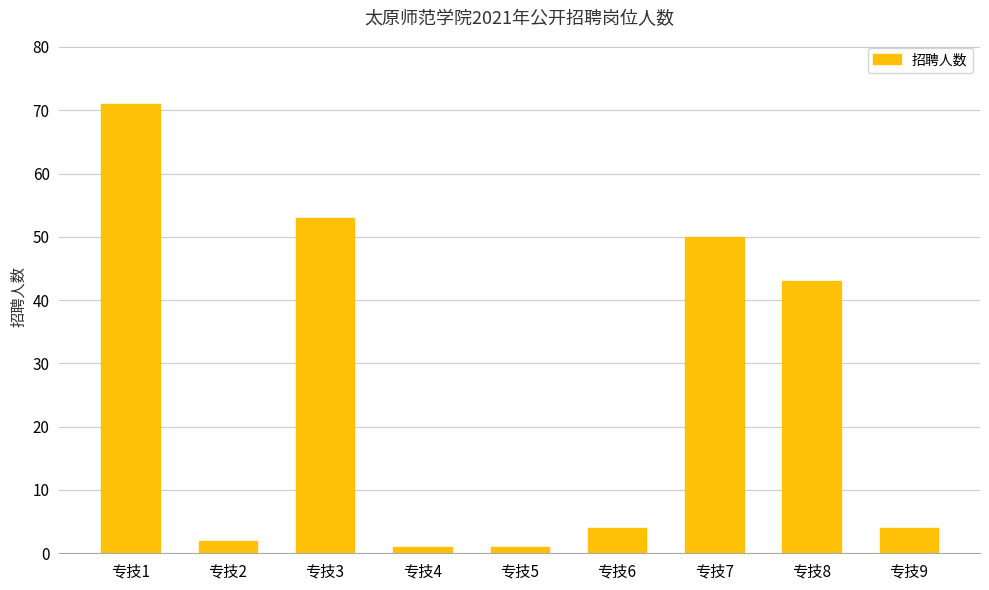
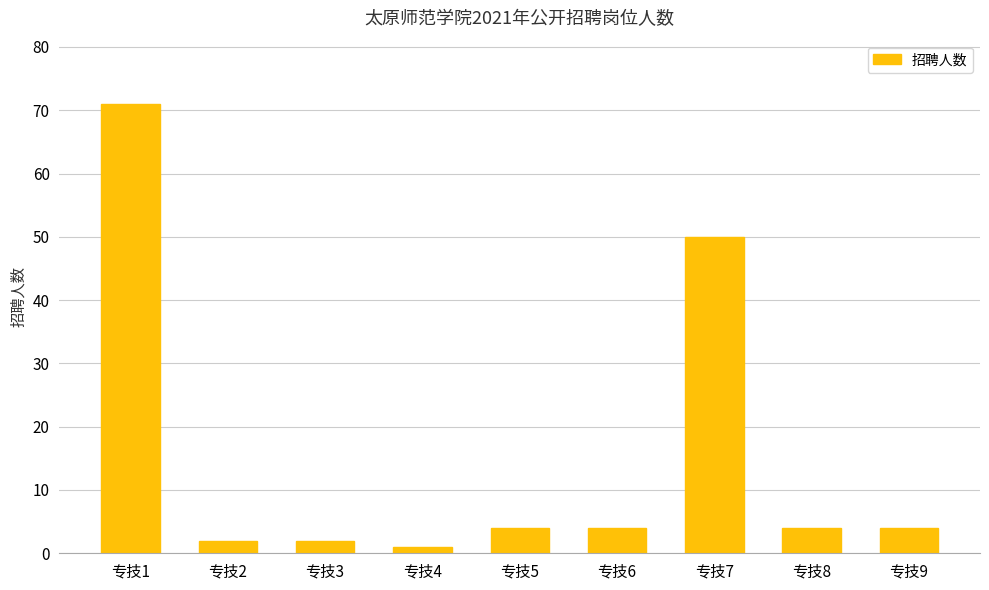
专技3: 53 -> 2
专技5: 1 -> 4
专技8: 43 -> 4
